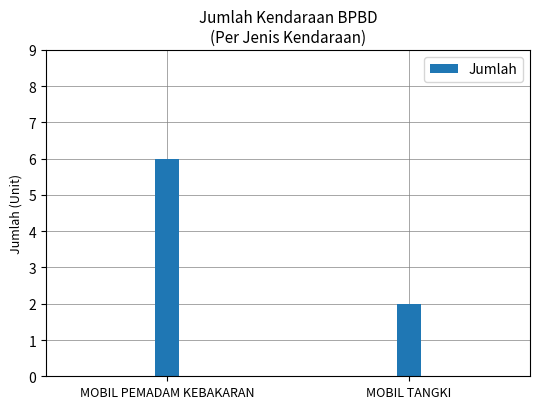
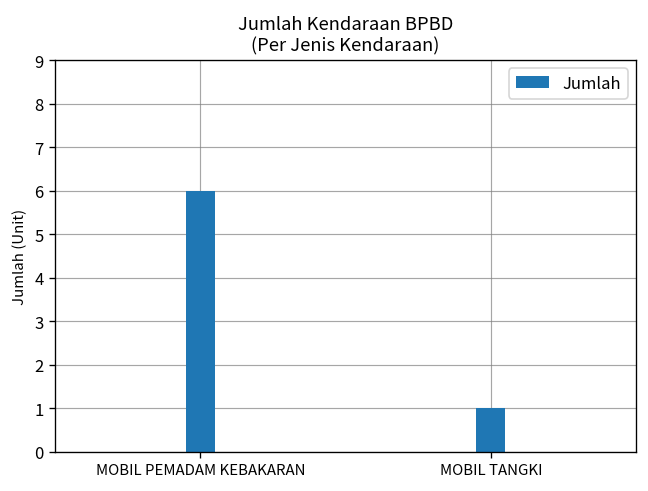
MOBIL TANGKI: 2 -> 1
